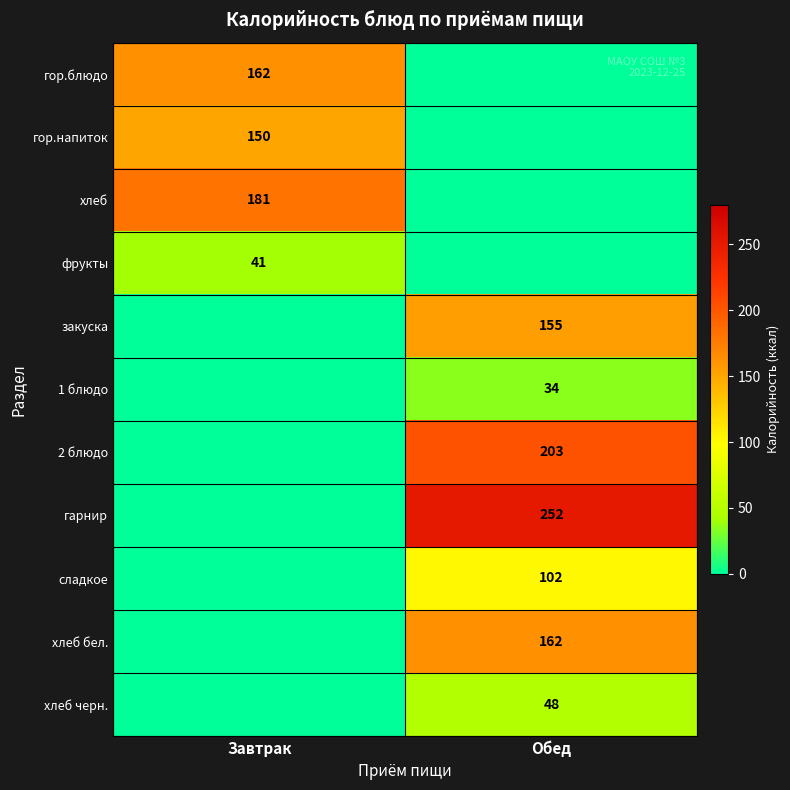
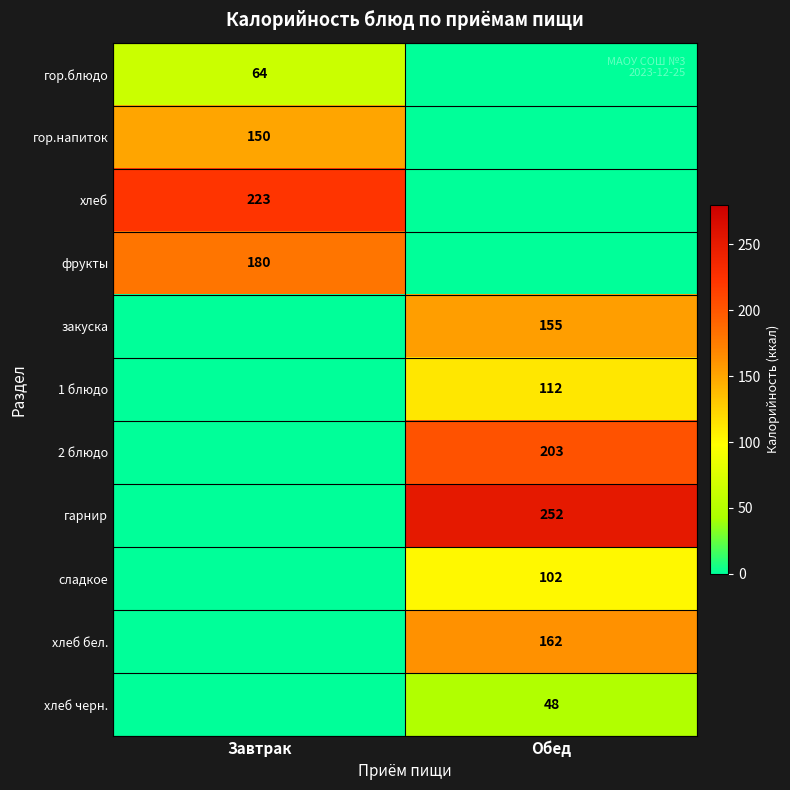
гор.блюдо, Завтрак: 162 -> 64
хлеб, Завтрак: 181 -> 223
фрукты, Завтрак: 41 -> 180
1 блюдо, Обед: 34 -> 112
